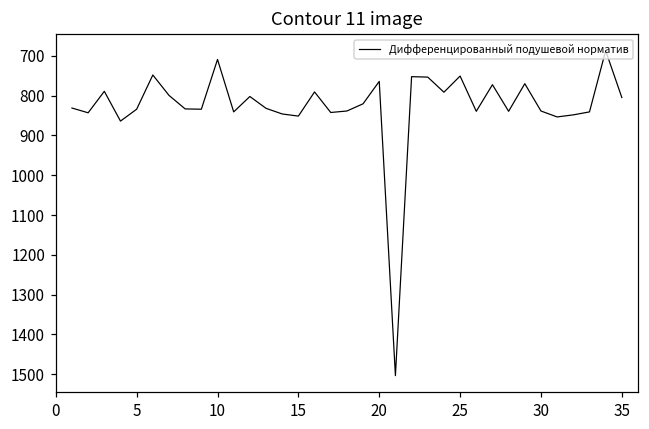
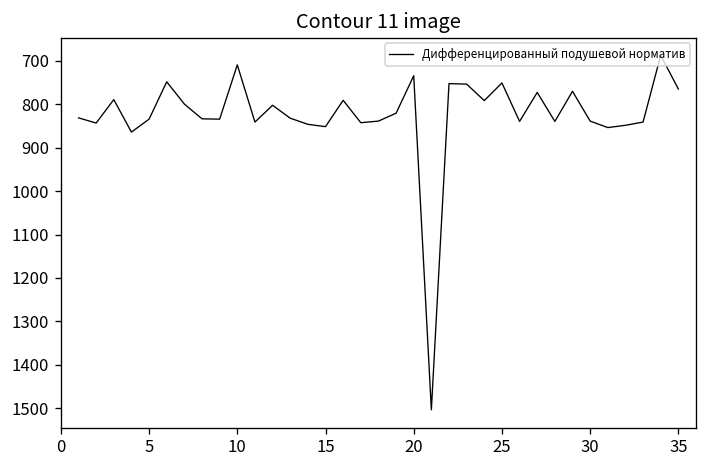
20: 760 -> 730
35: 800 -> 760
